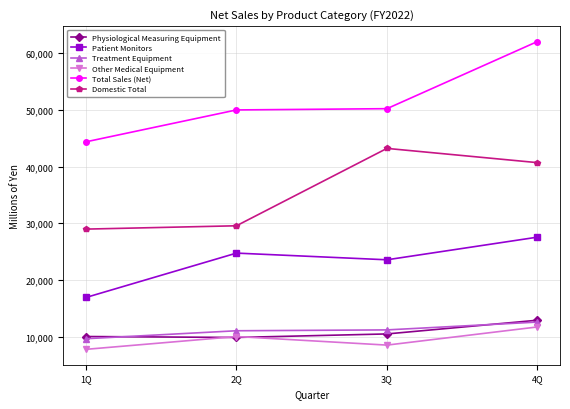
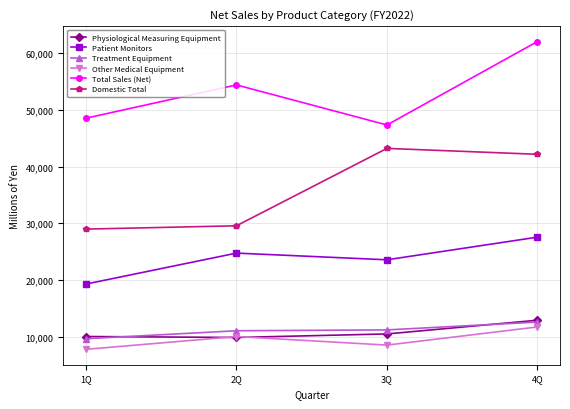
Patient Monitors, 1Q: 17,000 -> 19,000
Total Sales (Net), 1Q: 44,000 -> 49,000
Total Sales (Net), 2Q: 50,000 -> 54,000
Total Sales (Net), 3Q: 50,000 -> 47,000
Domestic Total, 4Q: 41,000 -> 42,000
